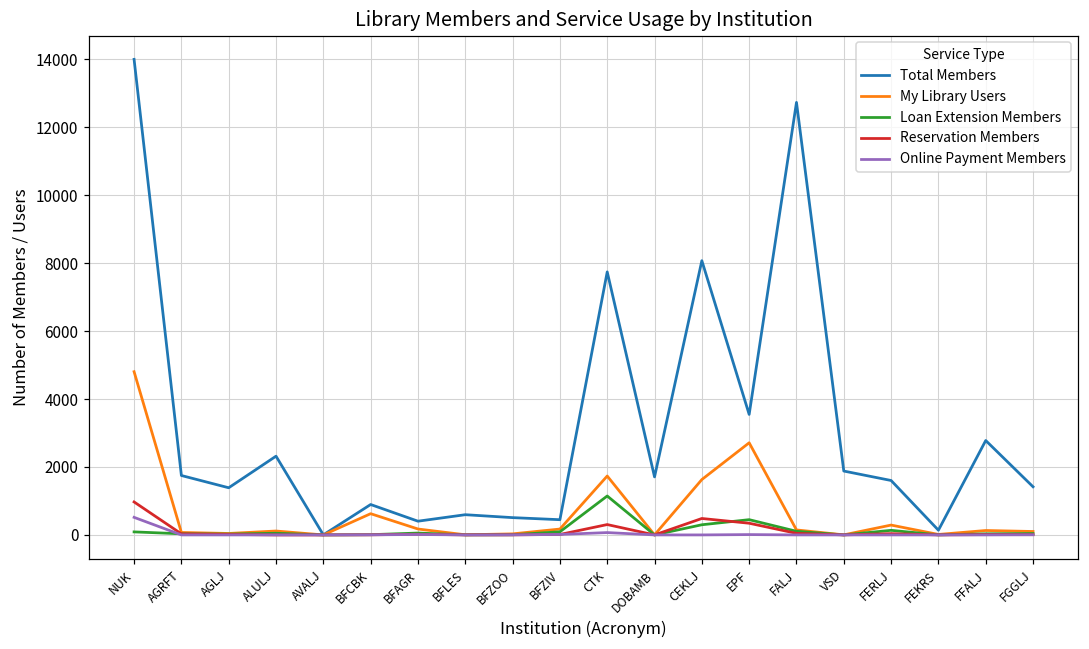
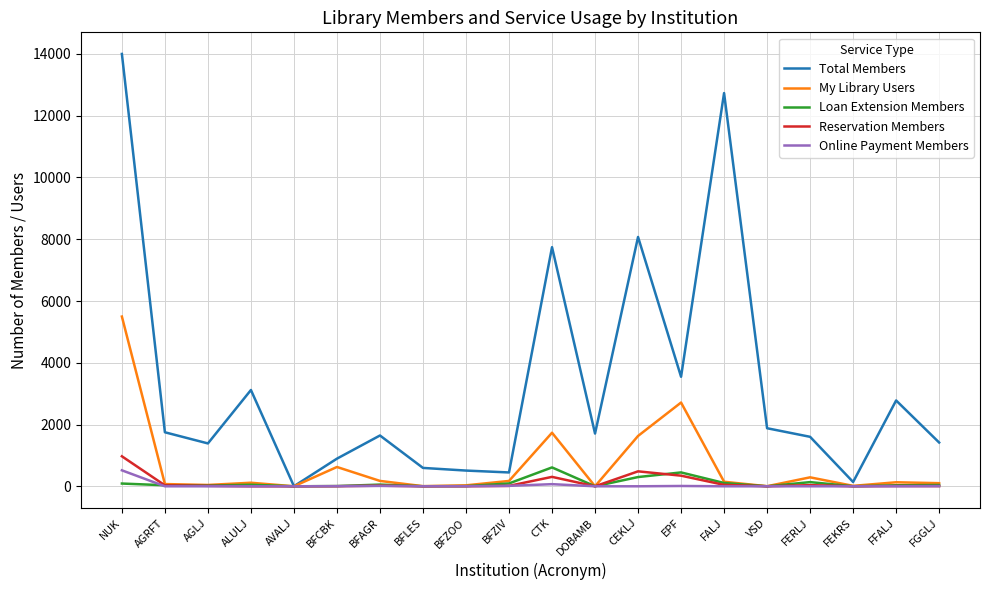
My Library Users, NUK: 4800 -> 5500
Total Members, ALULJ: 2300 -> 3100
Total Members, BFAGR: 400 -> 1600
Loan Extension Members, CTK: 1100 -> 600
